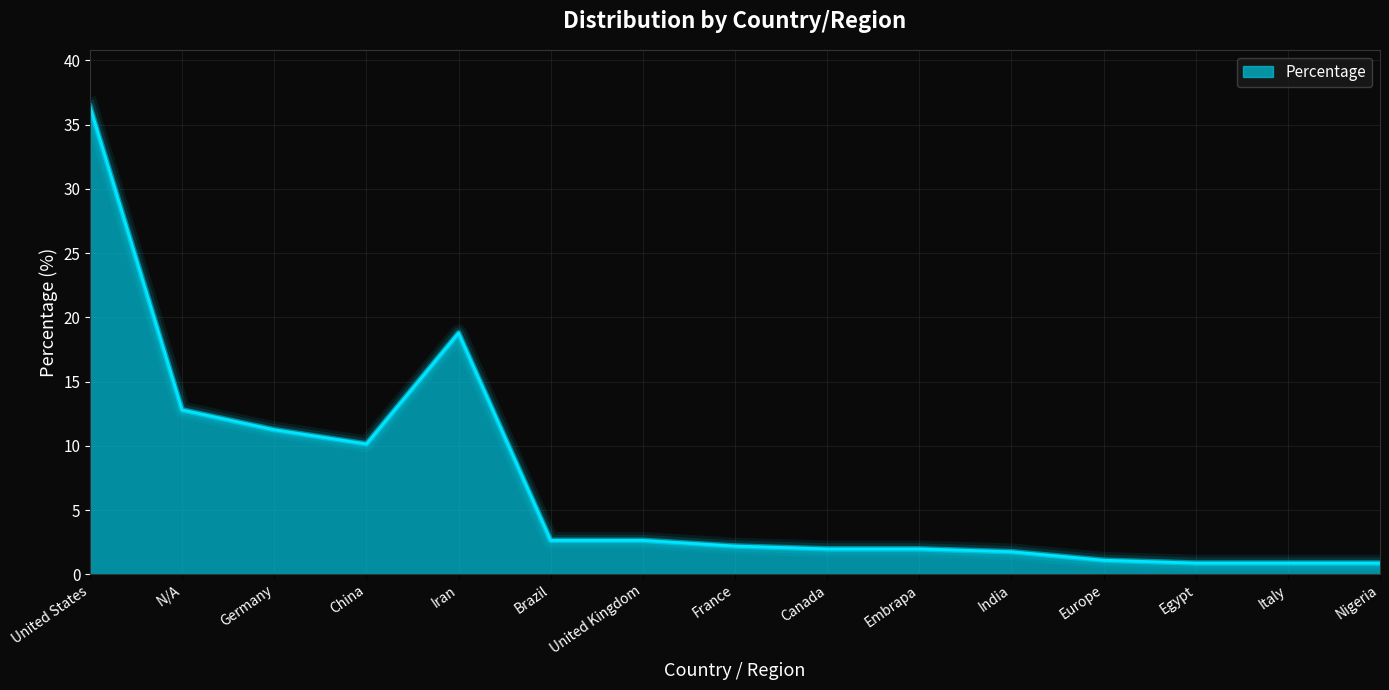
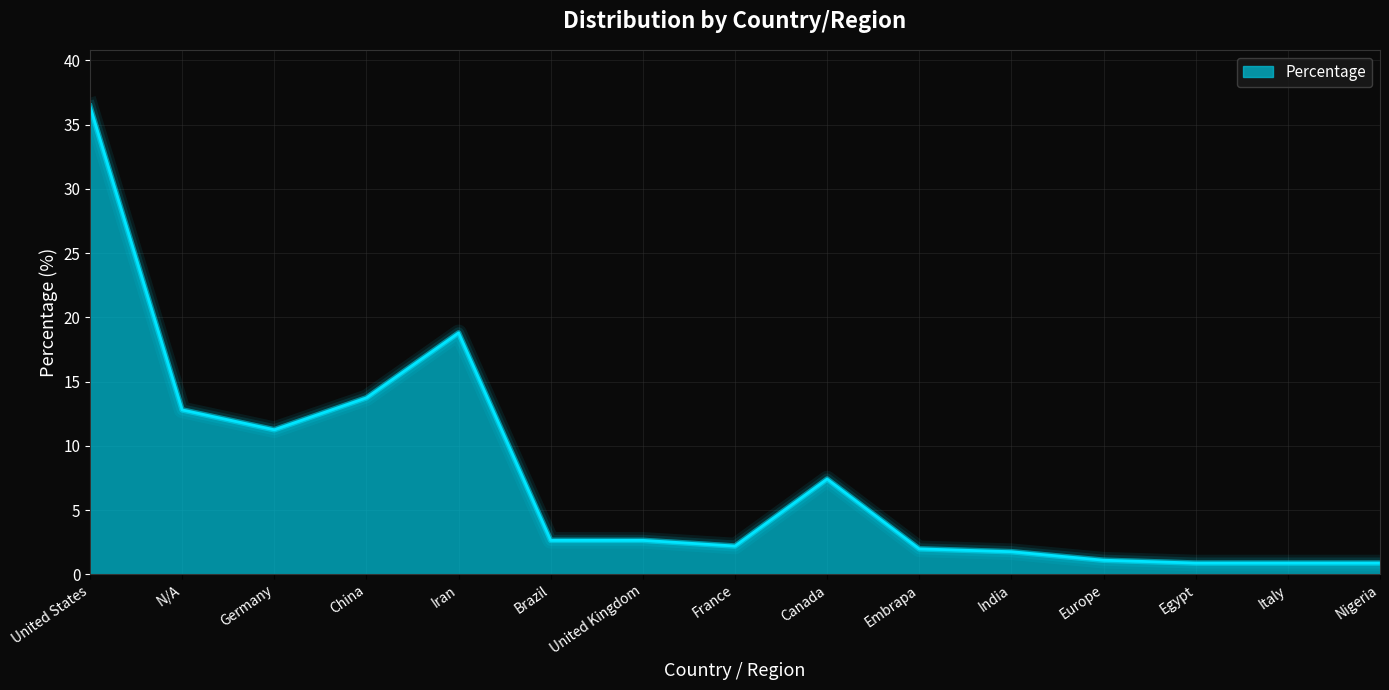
China: 10.2 -> 13.7
Canada: 2.0 -> 7.4
